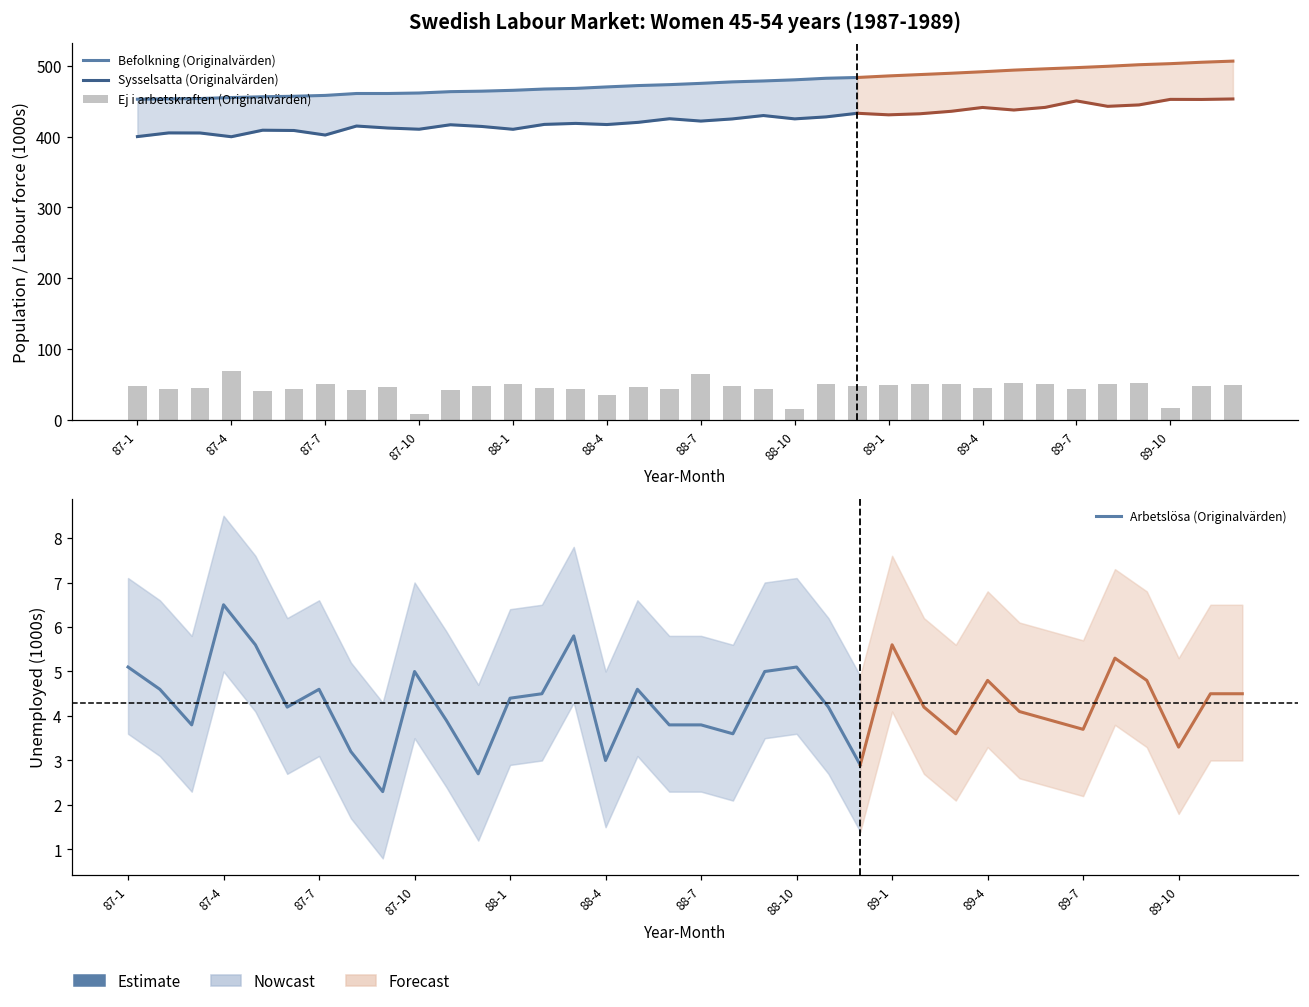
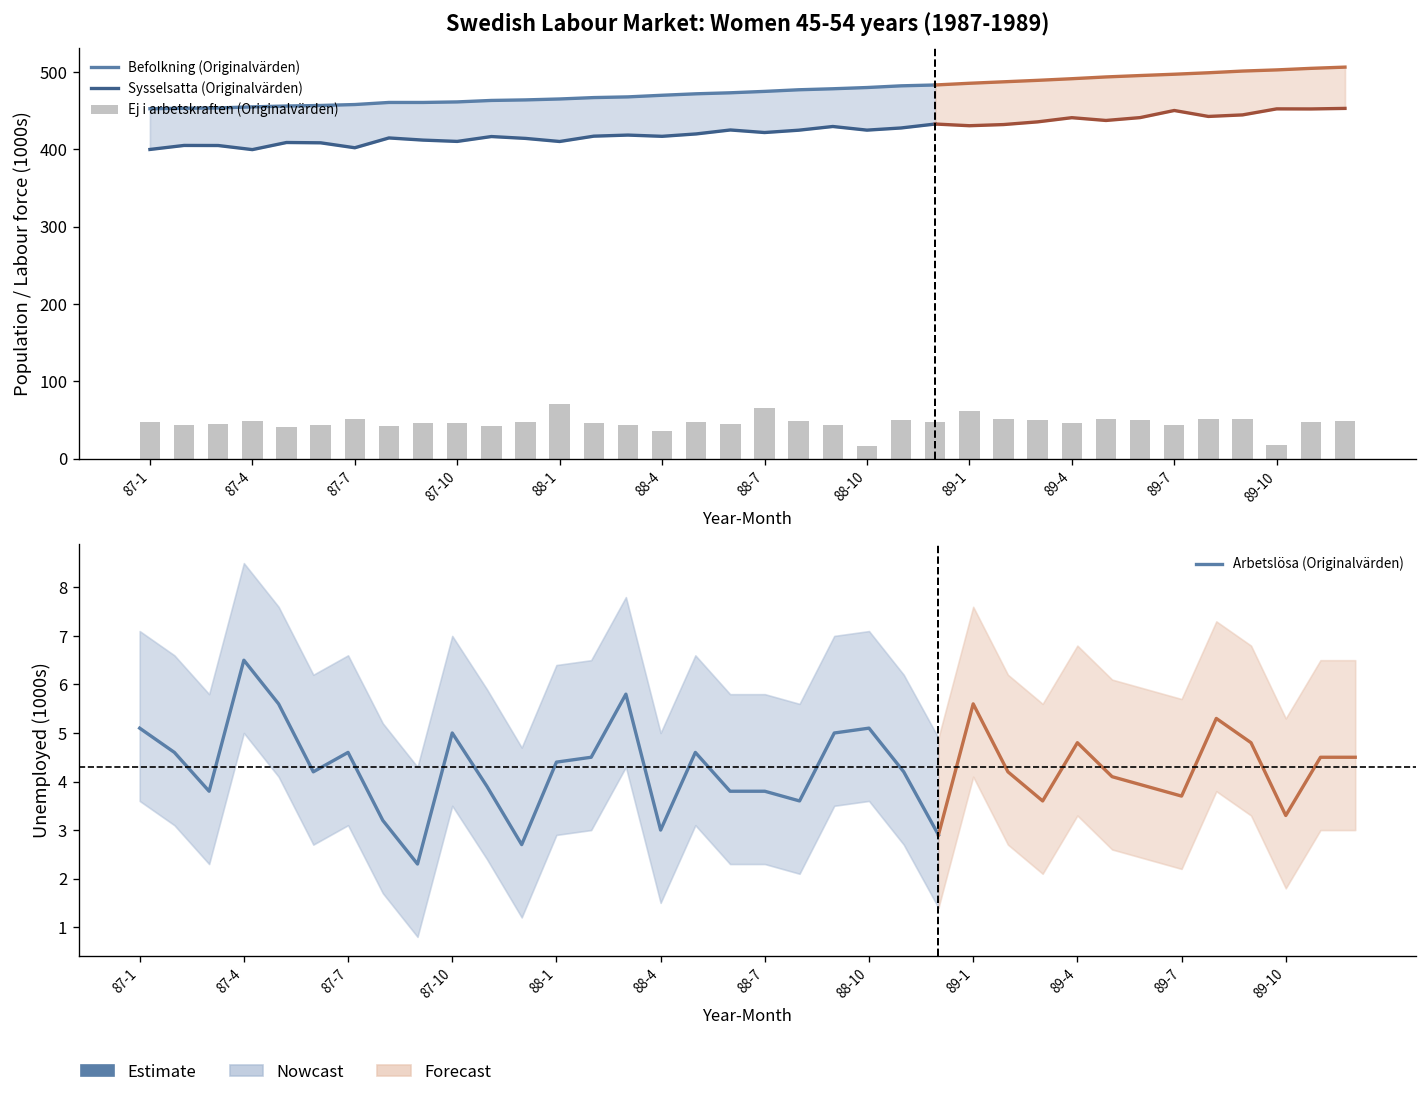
Swedish Labour Market: Women 45-54 years (1987-1989), Ej i arbetskraften (Originalvärden), 87-4: 70 -> 50
Swedish Labour Market: Women 45-54 years (1987-1989), Ej i arbetskraften (Originalvärden), 87-10: 10 -> 50
Swedish Labour Market: Women 45-54 years (1987-1989), Ej i arbetskraften (Originalvärden), 88-1: 50 -> 70
Swedish Labour Market: Women 45-54 years (1987-1989), Ej i arbetskraften (Originalvärden), 89-1: 50 -> 60
